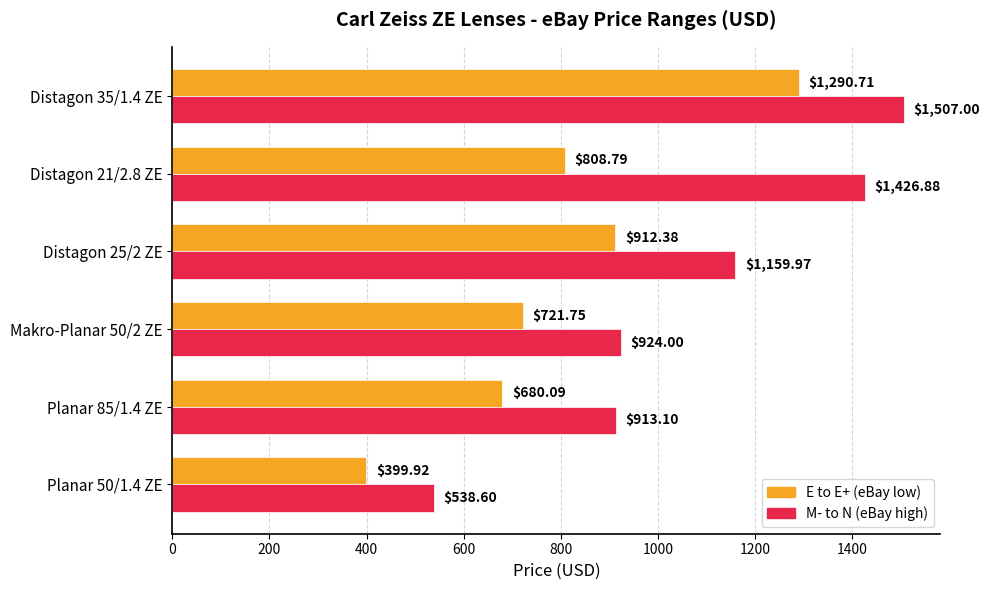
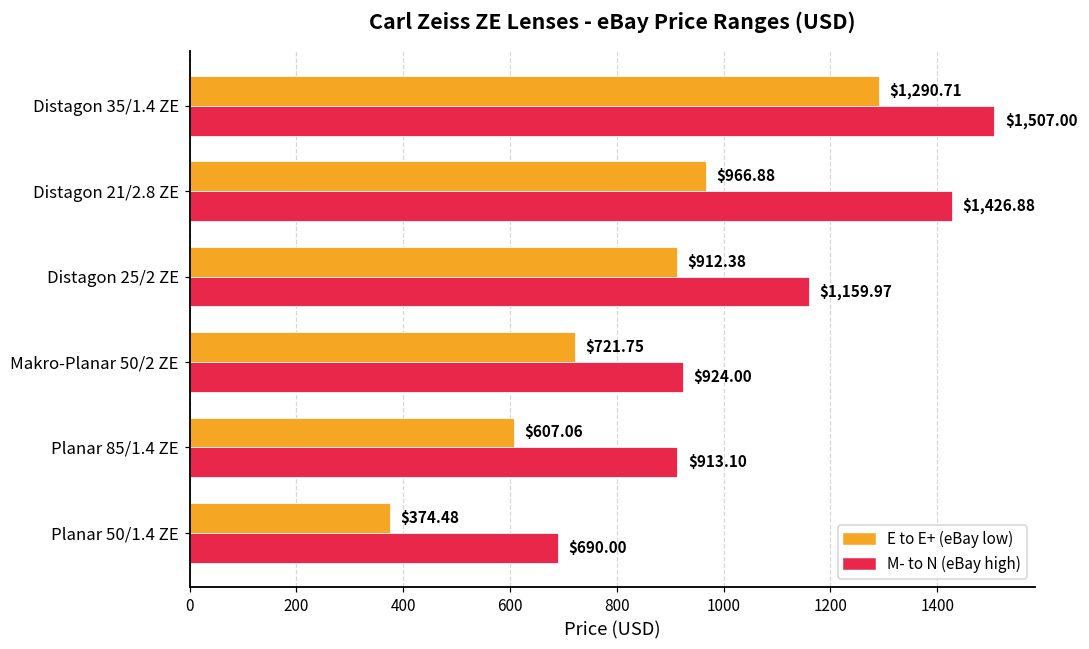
E to E+ (eBay low), Distagon 21/2.8 ZE: $808.79 -> $966.88
E to E+ (eBay low), Planar 85/1.4 ZE: $680.09 -> $607.06
E to E+ (eBay low), Planar 50/1.4 ZE: $399.92 -> $374.48
M- to N (eBay high), Planar 50/1.4 ZE: $538.60 -> $690.00
